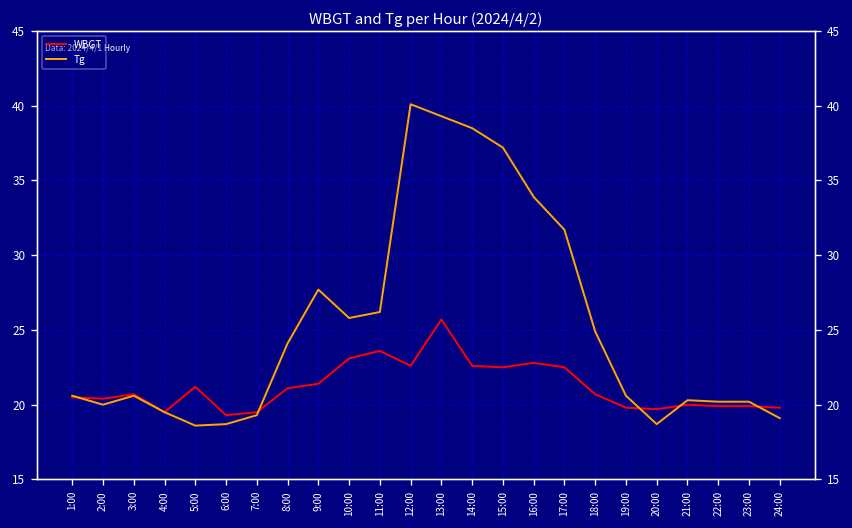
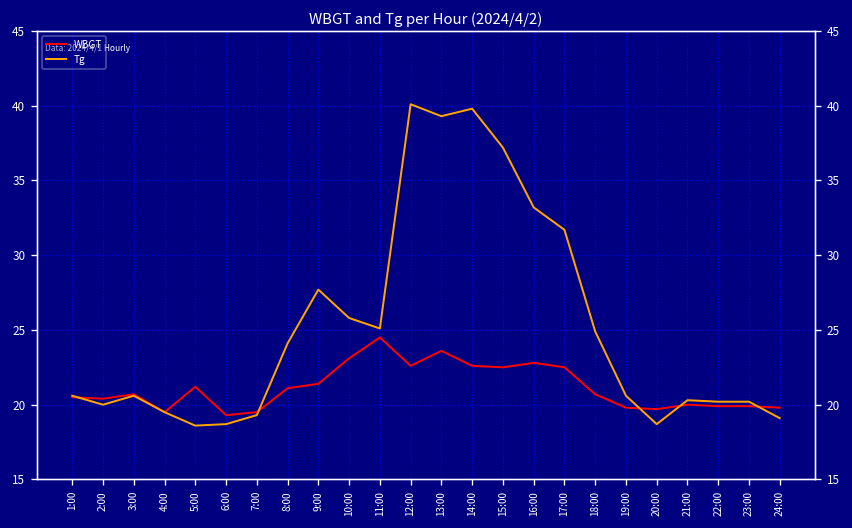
WBGT, 11:00: 23.6 -> 24.5
Tg, 11:00: 26.2 -> 25.1
WBGT, 13:00: 25.7 -> 23.6
Tg, 14:00: 38.5 -> 39.8
Tg, 16:00: 33.9 -> 33.2
